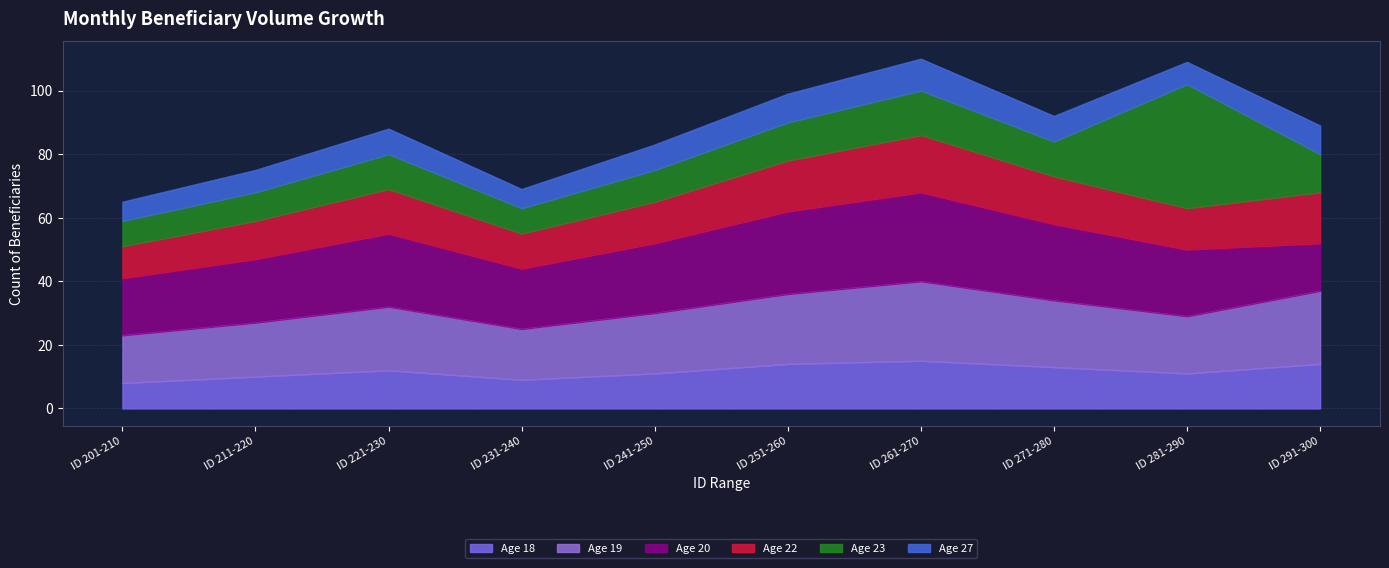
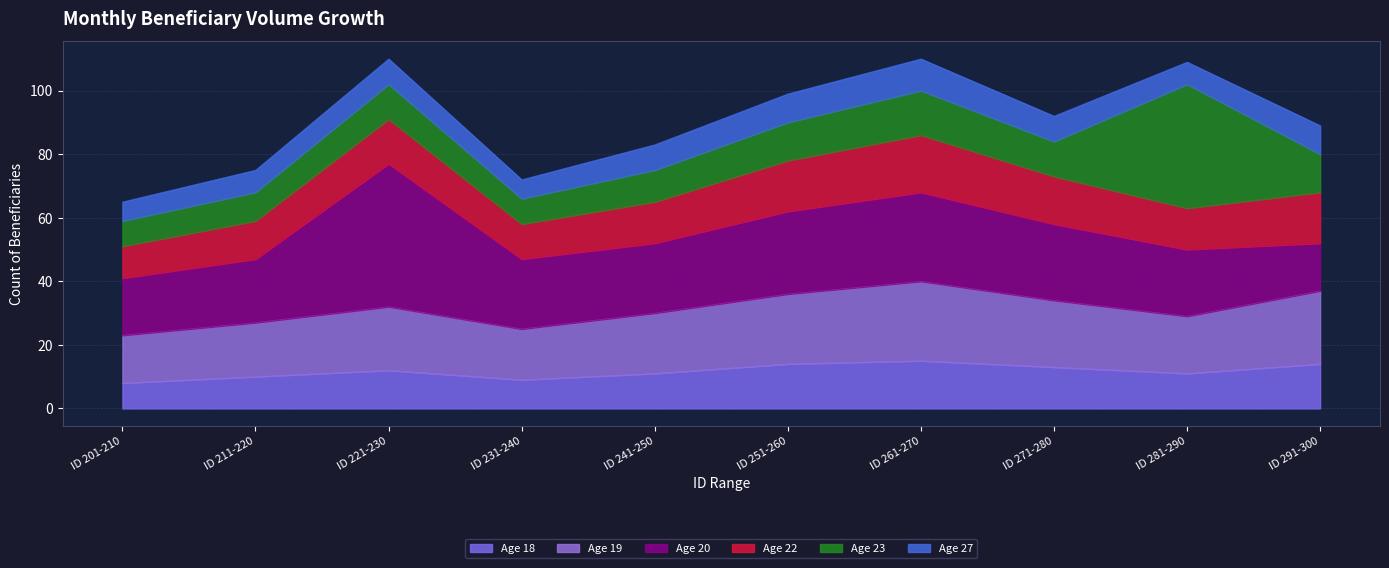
Age 20, ID 221-230: 23 -> 45
Age 20, ID 231-240: 19 -> 22
